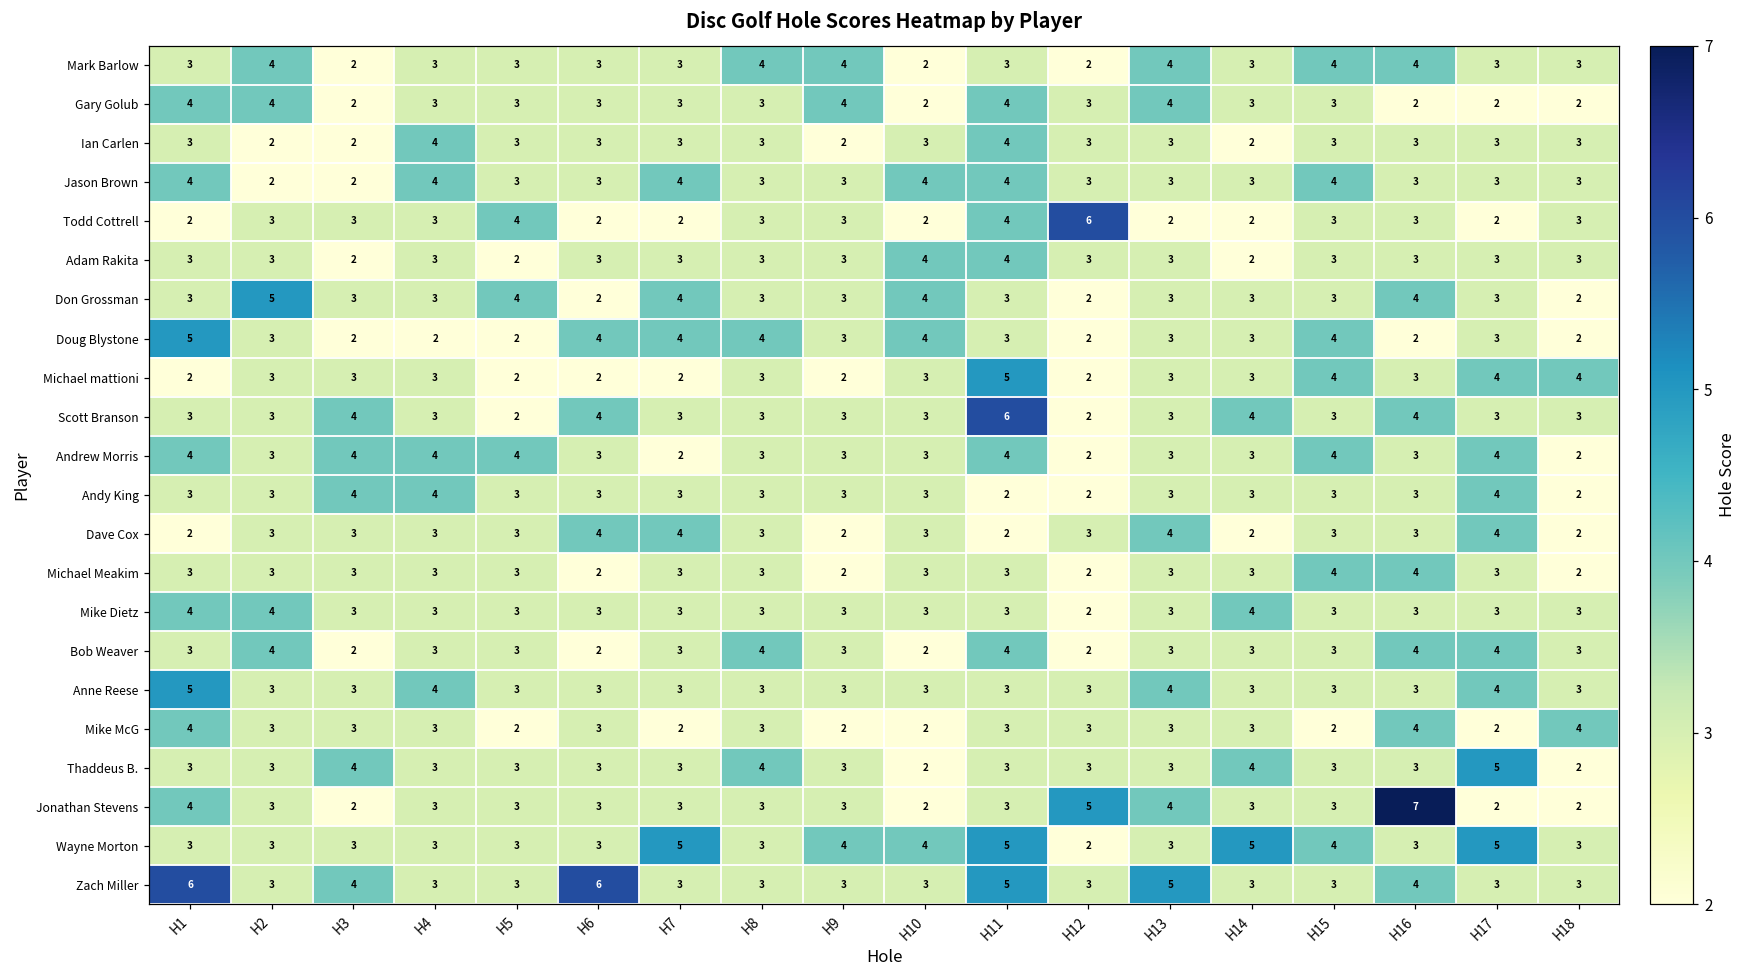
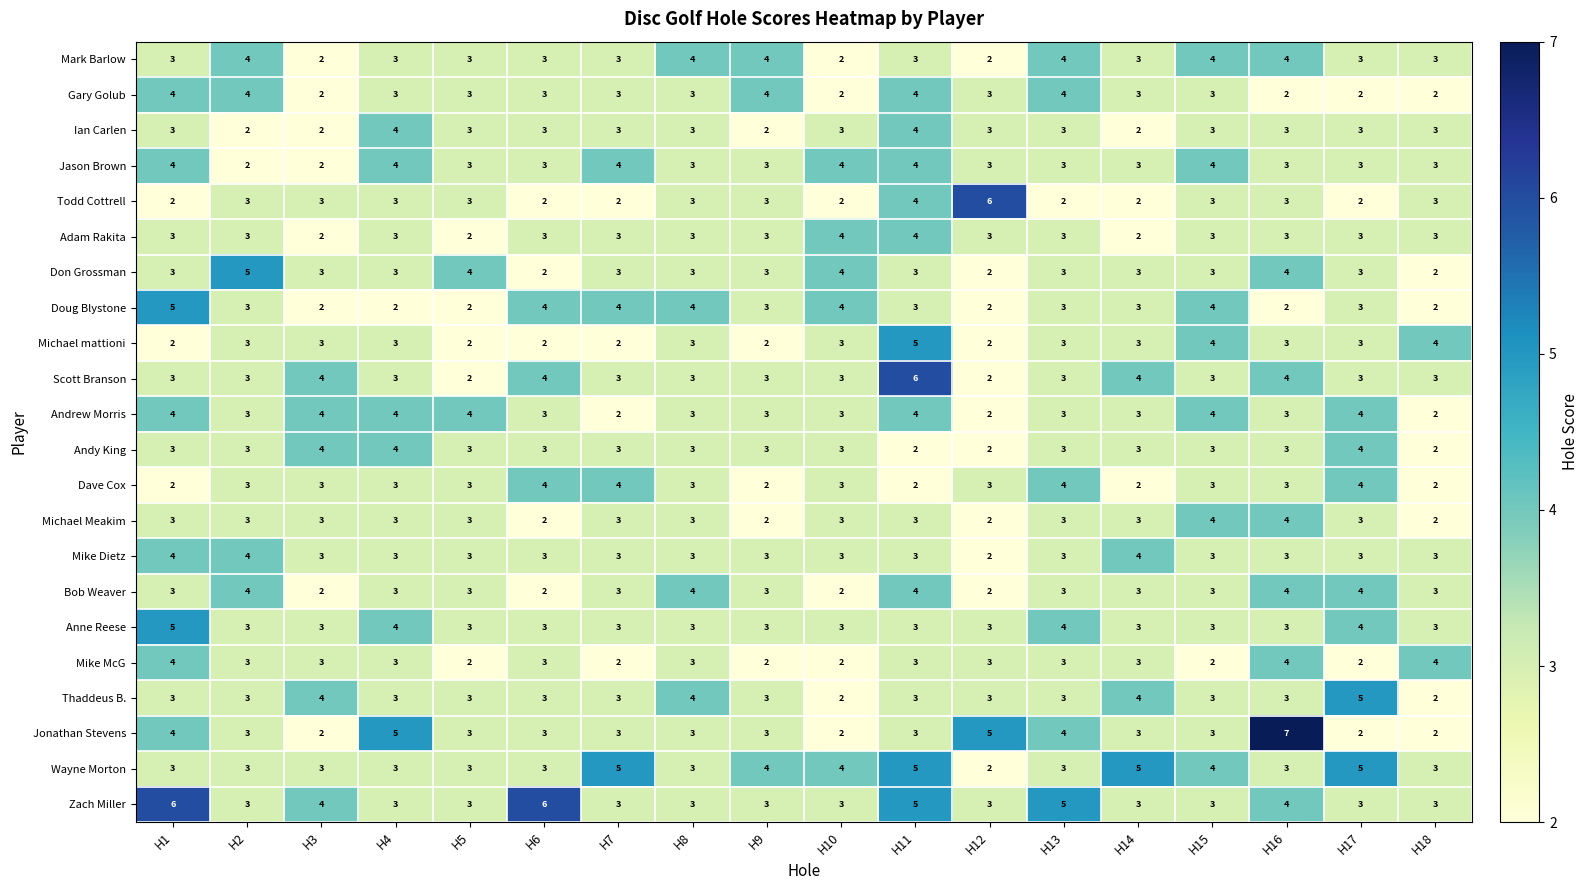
Todd Cottrell, H5: 4 -> 3
Don Grossman, H7: 4 -> 3
Michael mattioni, H17: 4 -> 3
Jonathan Stevens, H4: 3 -> 5
